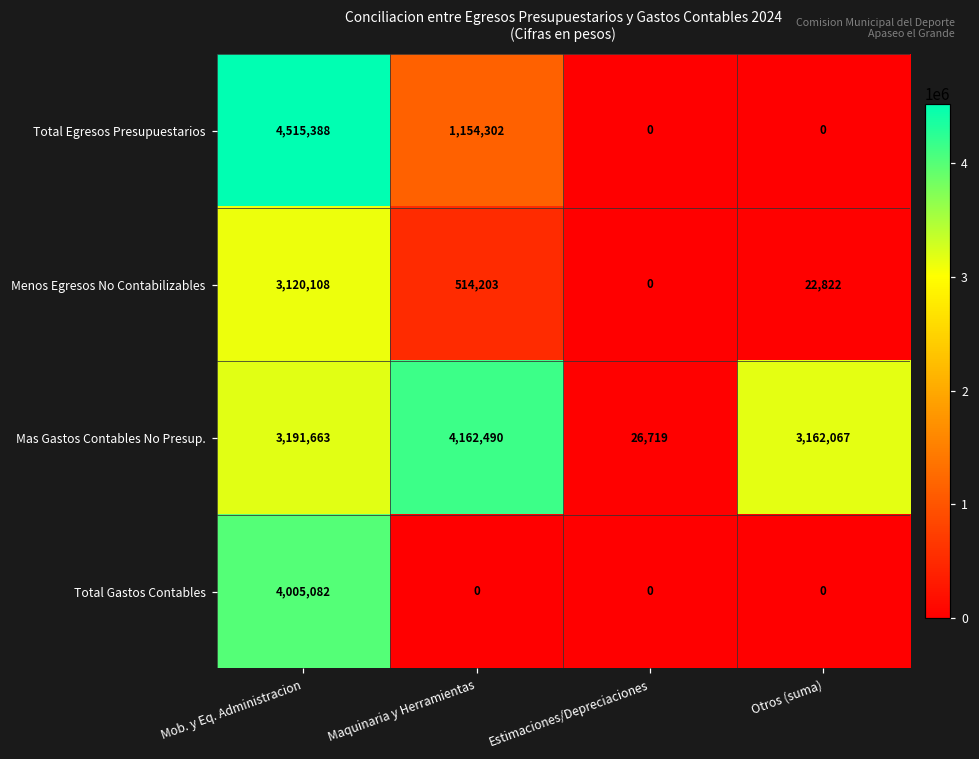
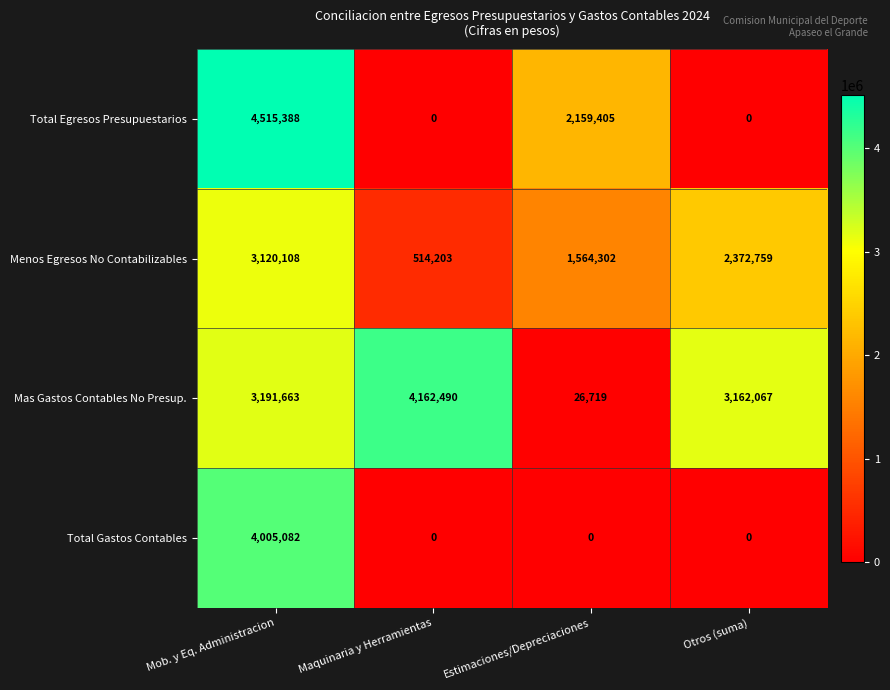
Total Egresos Presupuestarios, Maquinaria y Herramientas: 1,154,302 -> 0
Total Egresos Presupuestarios, Estimaciones/Depreciaciones: 0 -> 2,159,405
Menos Egresos No Contabilizables, Estimaciones/Depreciaciones: 0 -> 1,564,302
Menos Egresos No Contabilizables, Otros (suma): 22,822 -> 2,372,759
